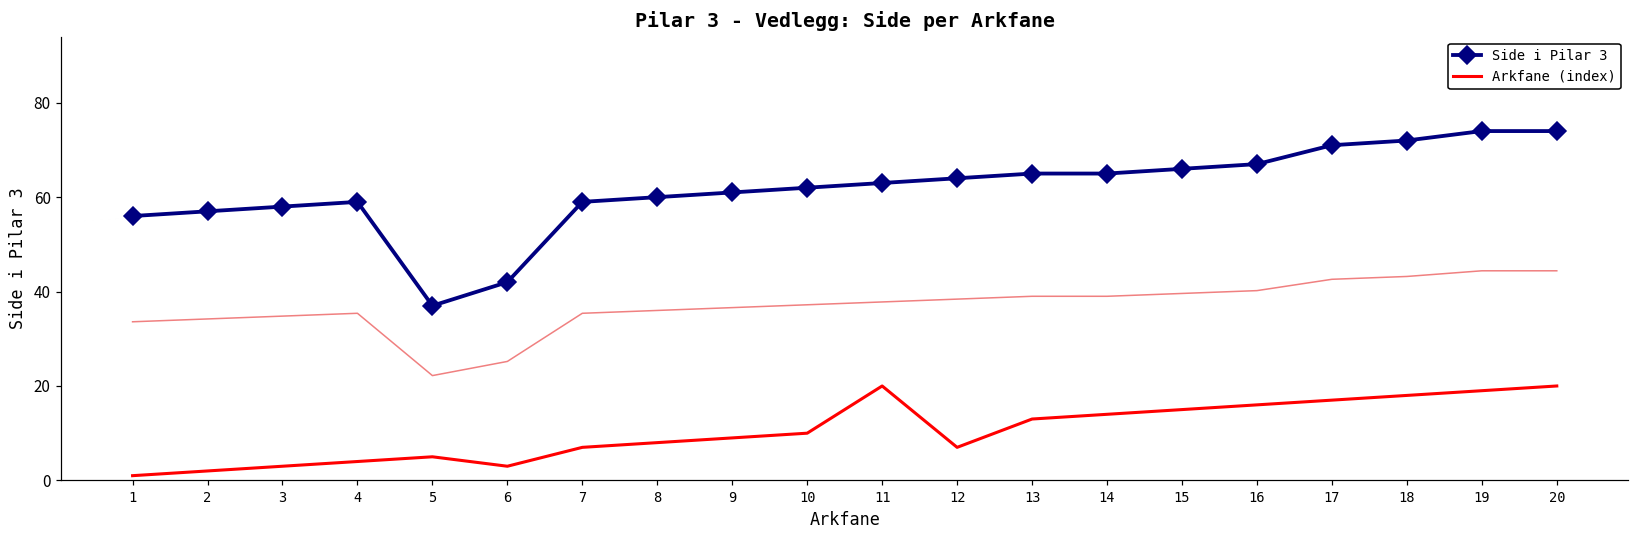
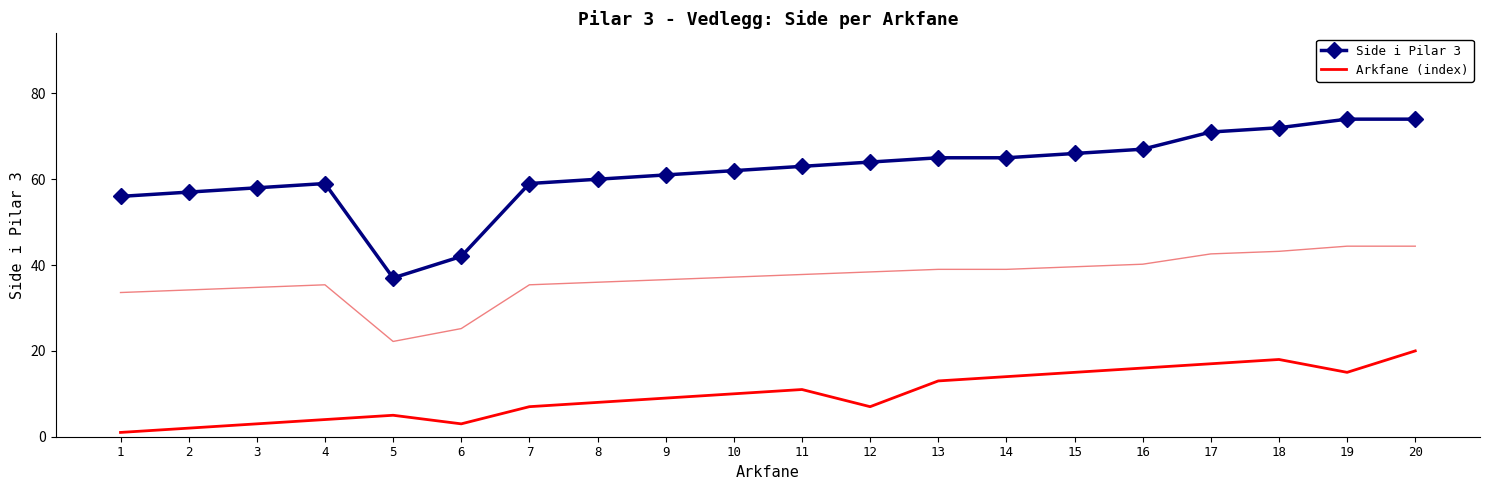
Arkfane (index), 11: 20 -> 11
Arkfane (index), 19: 19 -> 15
